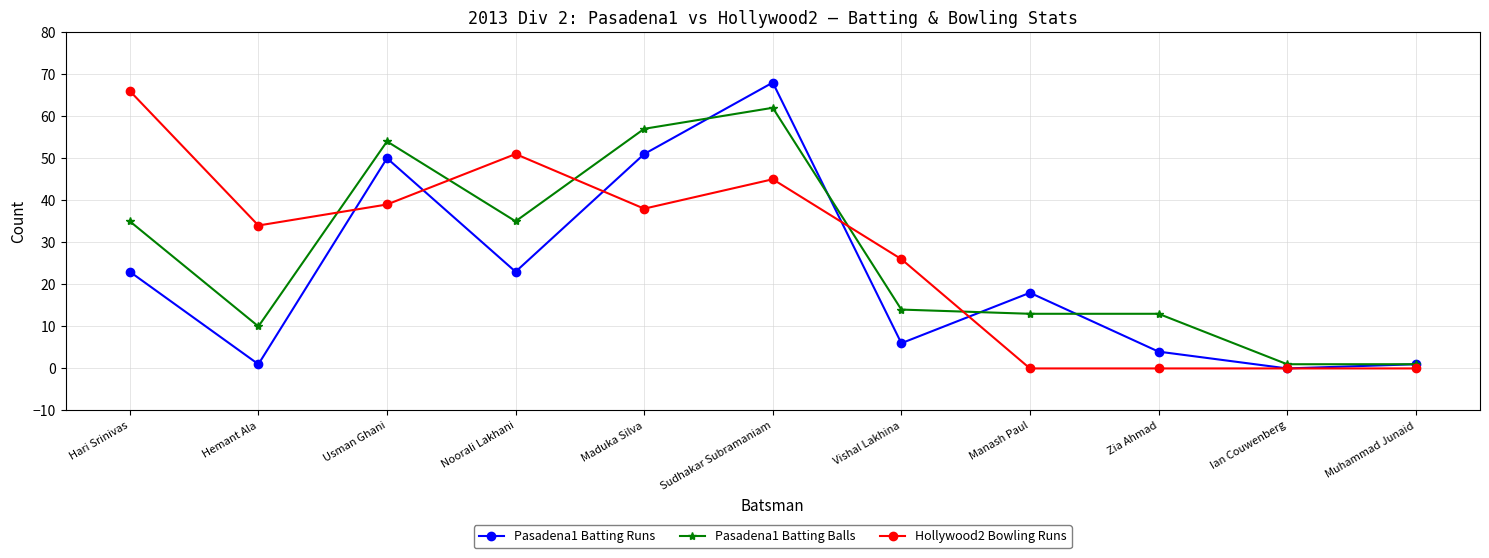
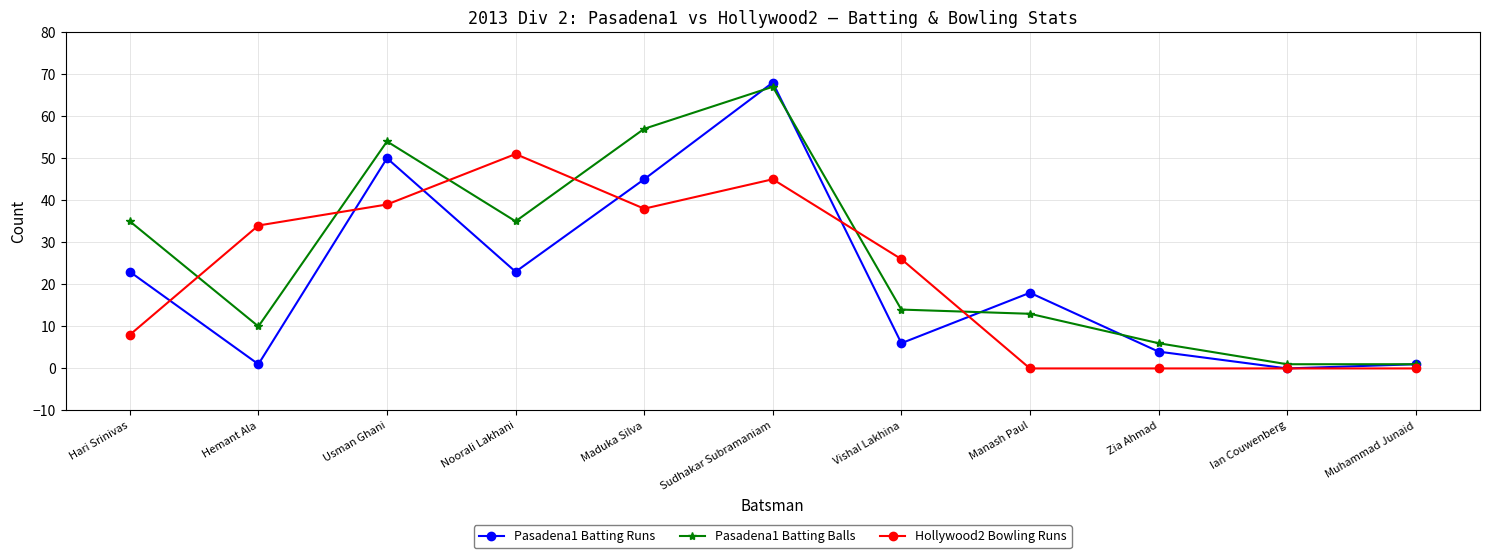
Hollywood2 Bowling Runs, Hari Srinivas: 66 -> 8
Pasadena1 Batting Runs, Maduka Silva: 51 -> 45
Pasadena1 Batting Balls, Sudhakar Subramaniam: 62 -> 67
Pasadena1 Batting Balls, Zia Ahmad: 13 -> 6
